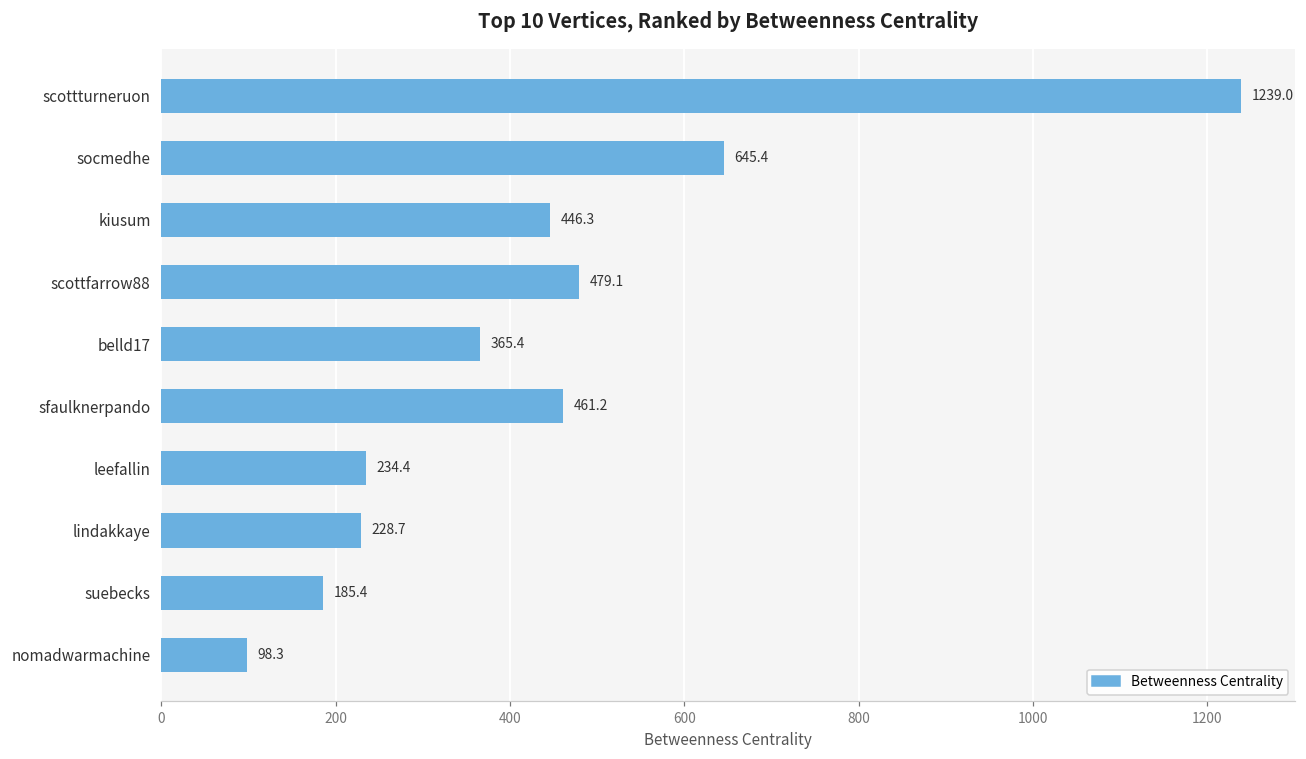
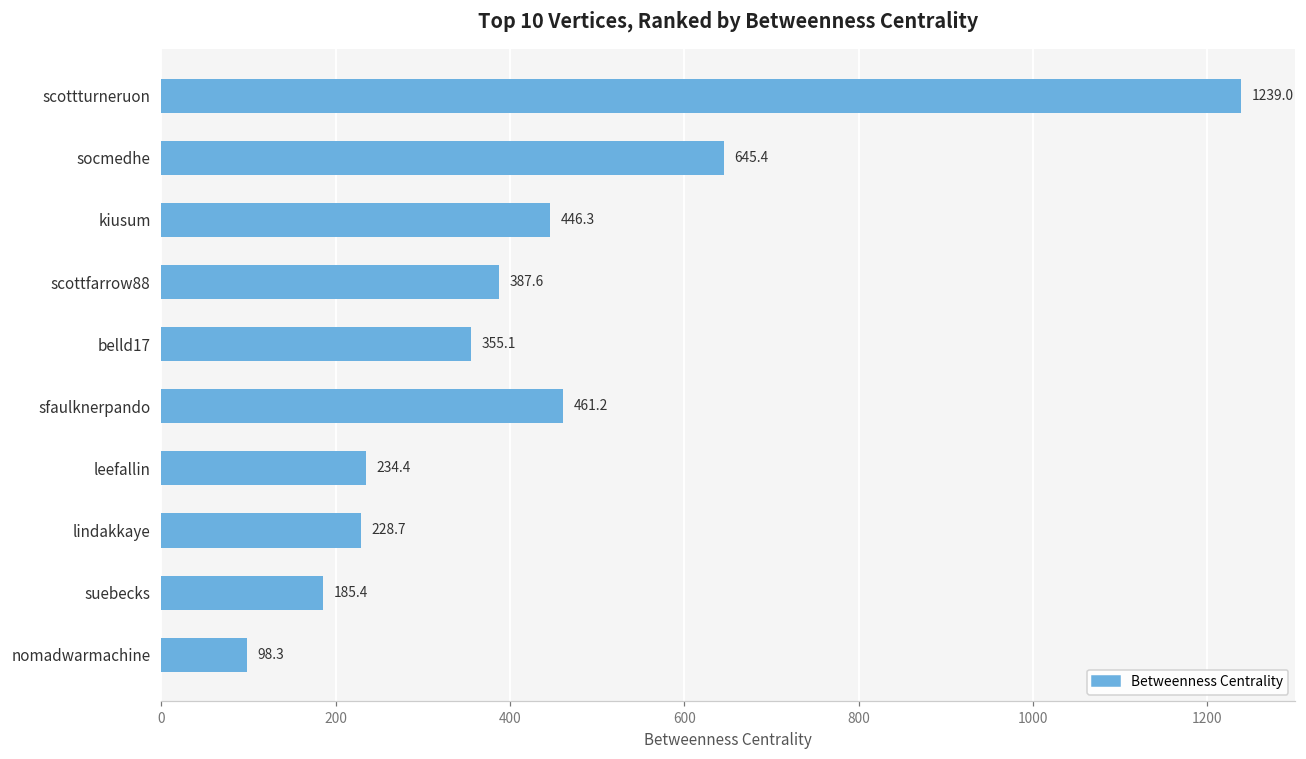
scottfarrow88: 479.1 -> 387.6
belld17: 365.4 -> 355.1
